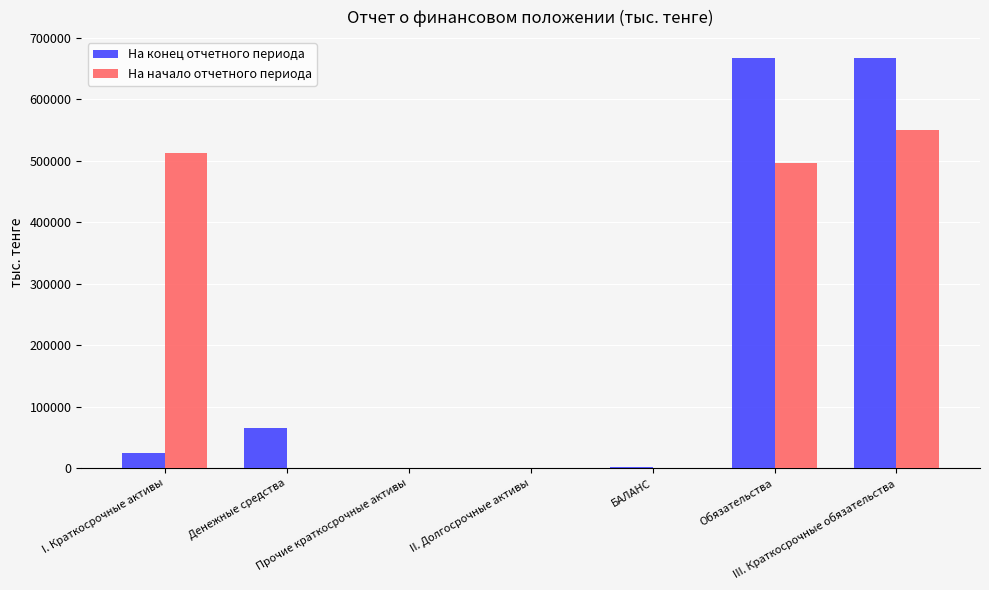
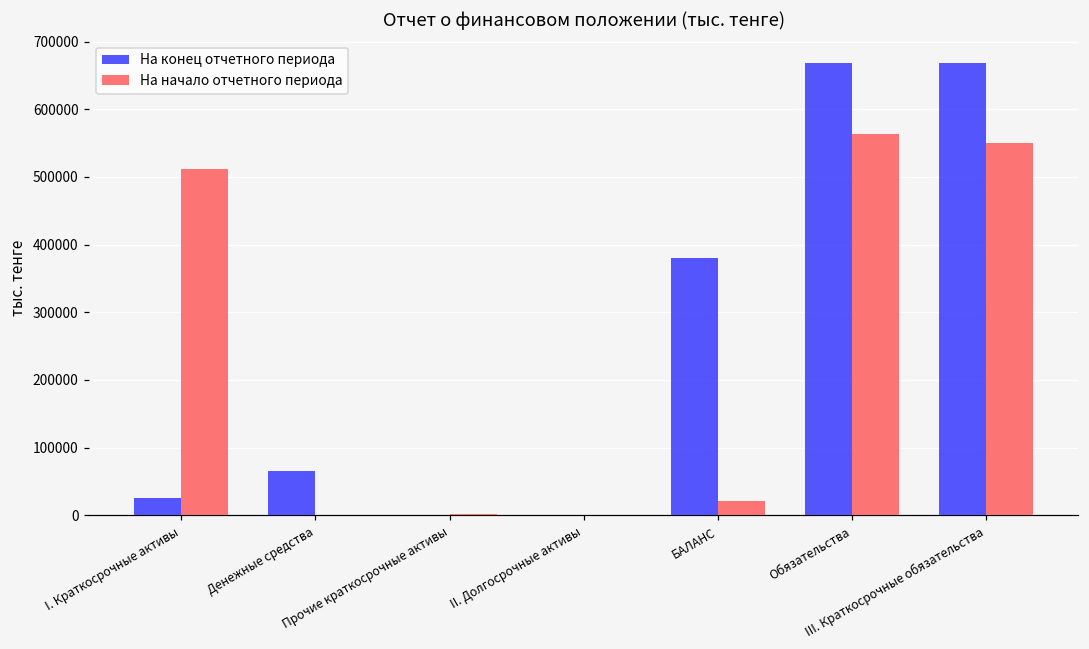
На конец отчетного периода, БАЛАНС: 0 -> 380000
На начало отчетного периода, БАЛАНС: 0 -> 20000
На начало отчетного периода, Обязательства: 500000 -> 560000
